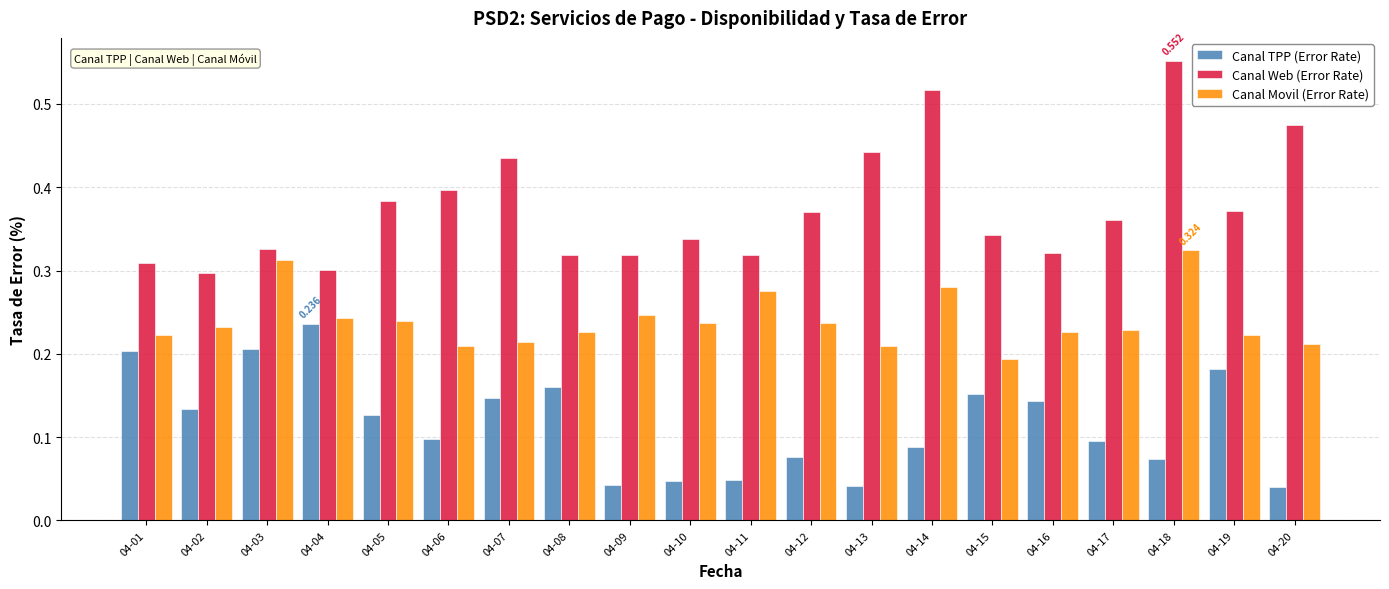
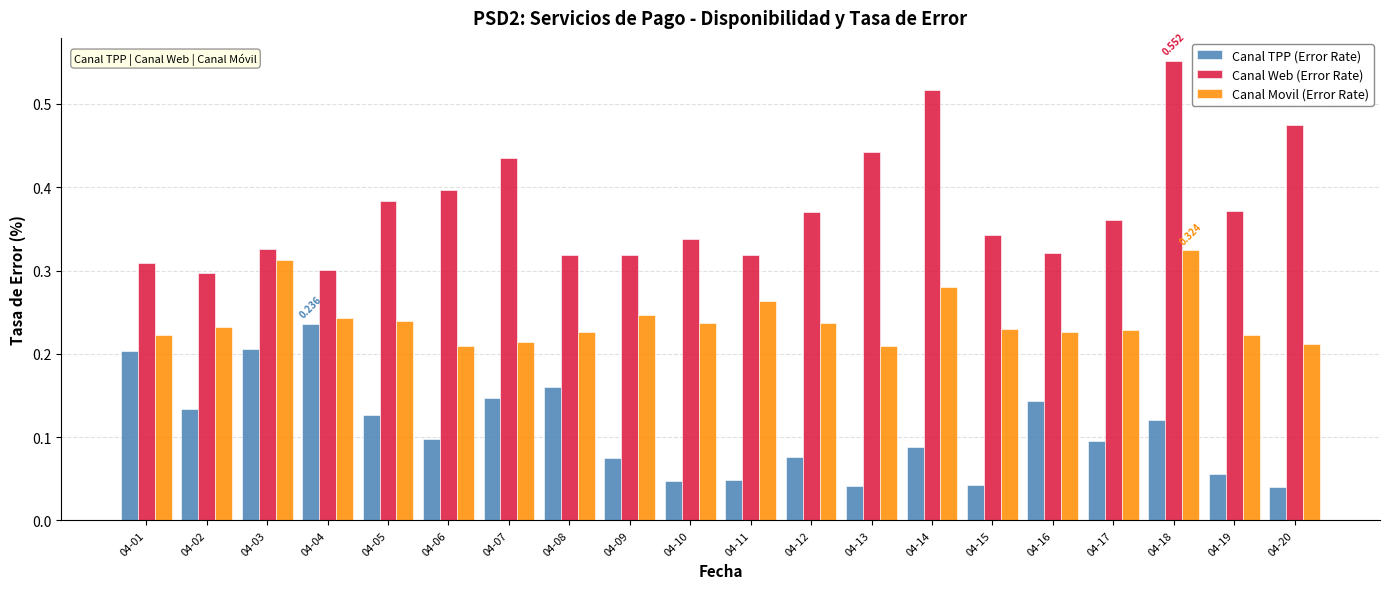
Canal TPP (Error Rate), 04-09: 0.04 -> 0.08
Canal Movil (Error Rate), 04-11: 0.28 -> 0.26
Canal TPP (Error Rate), 04-15: 0.15 -> 0.04
Canal Movil (Error Rate), 04-15: 0.19 -> 0.23
Canal TPP (Error Rate), 04-18: 0.07 -> 0.12
Canal TPP (Error Rate), 04-19: 0.18 -> 0.06
